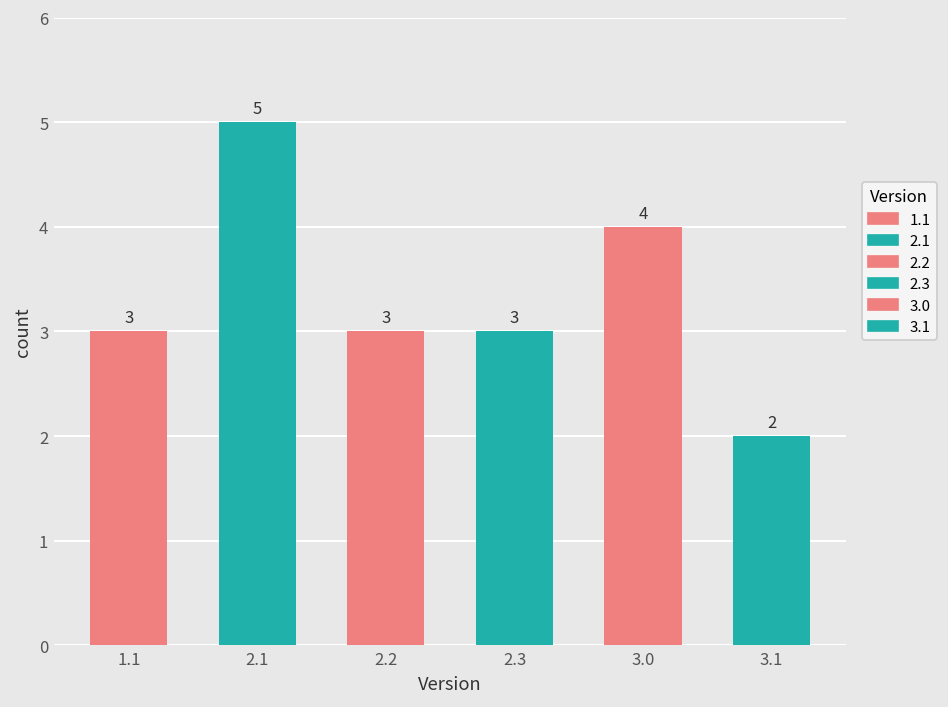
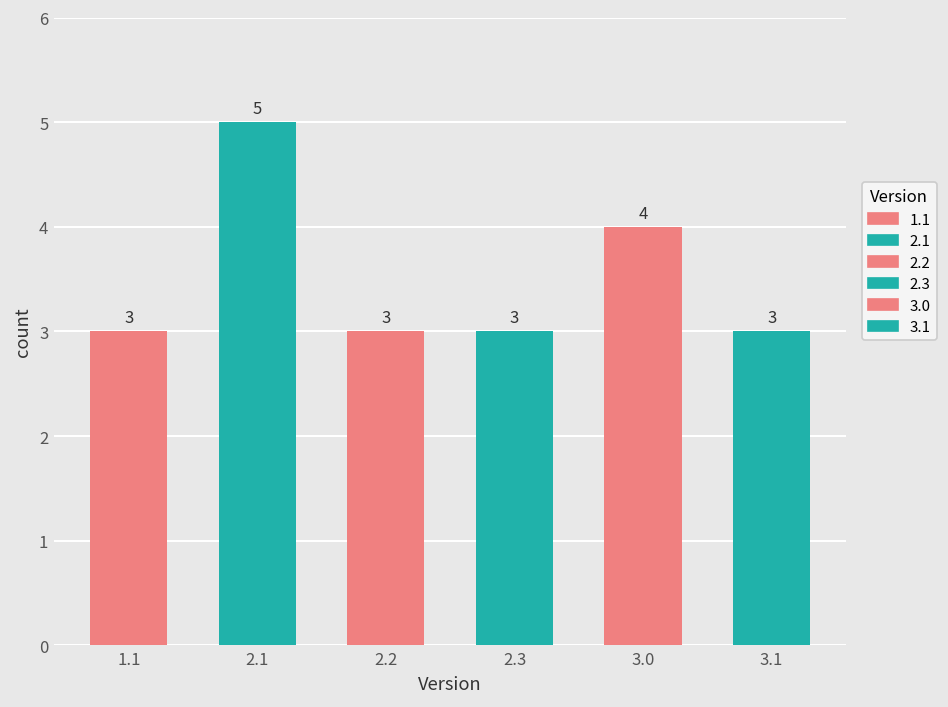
3.1: 2 -> 3
